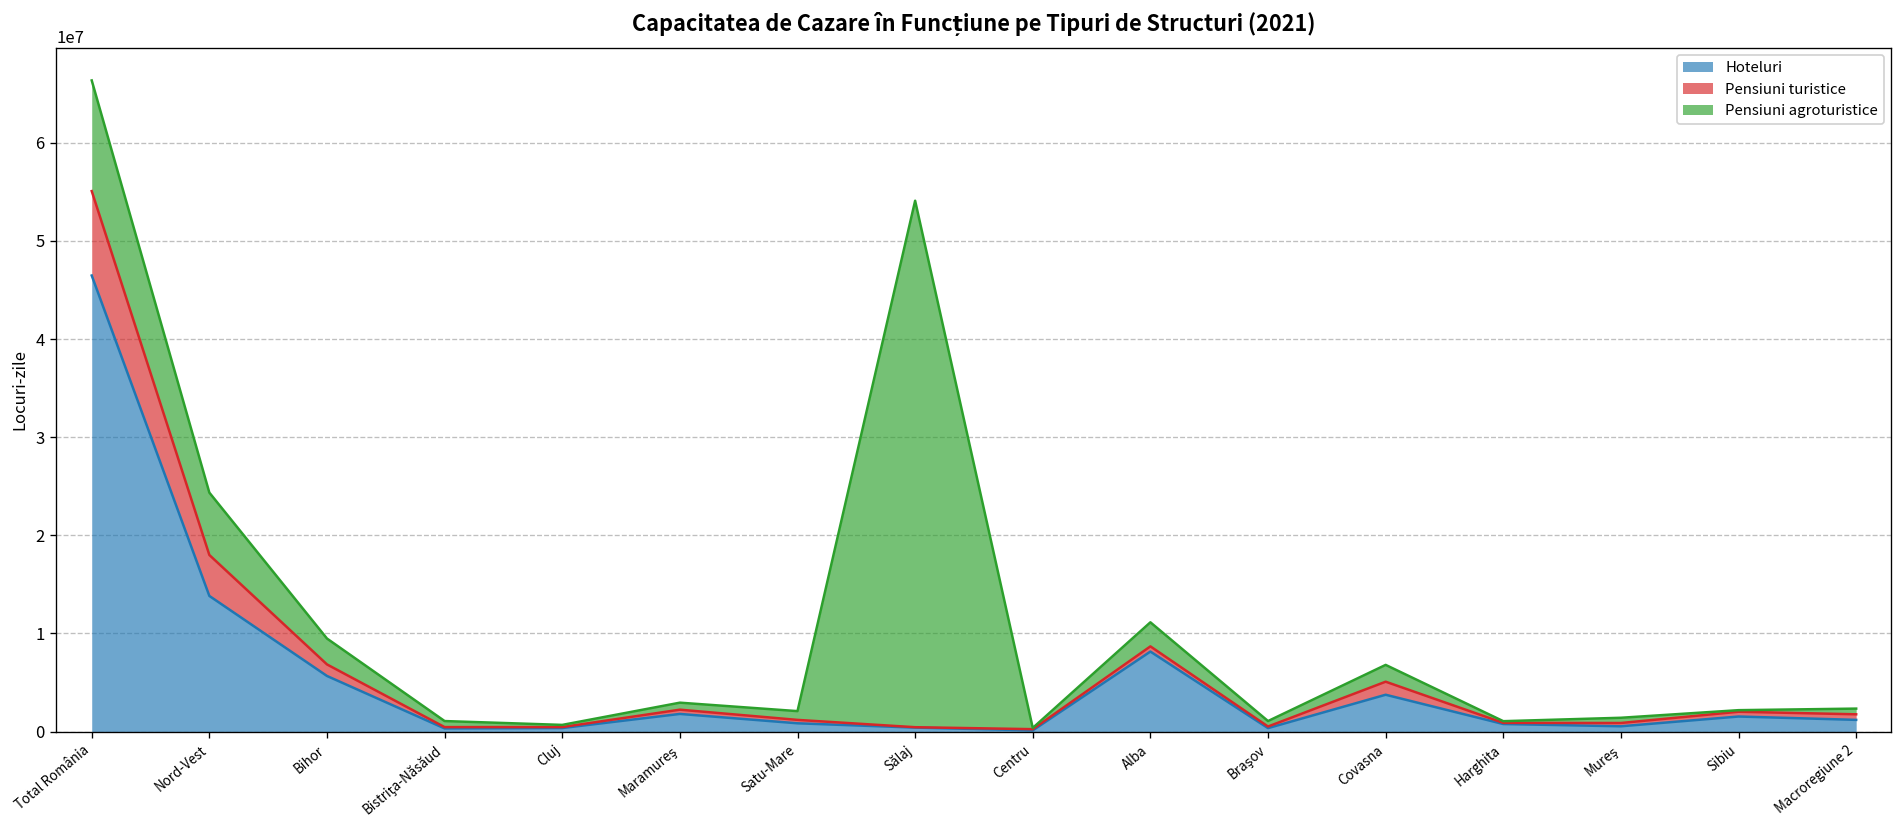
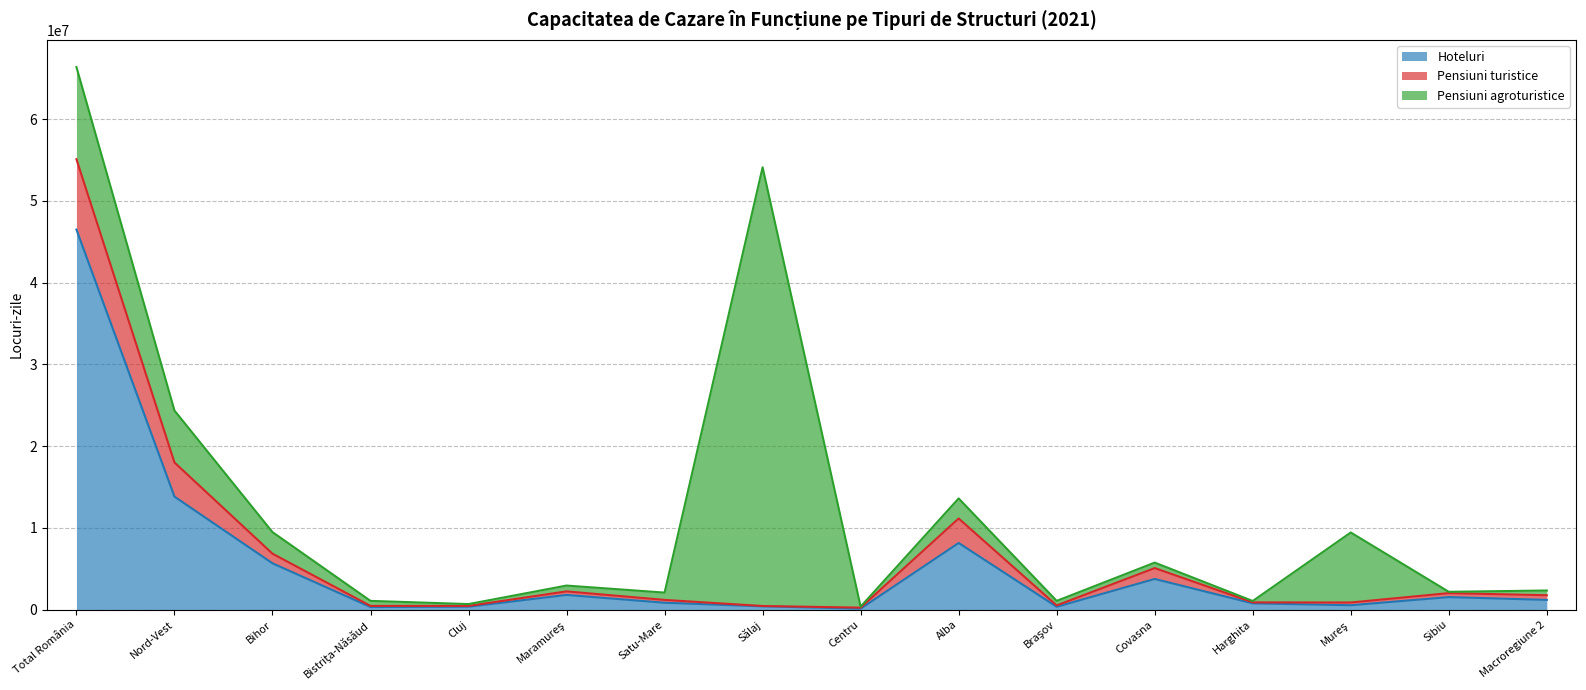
Pensiuni turistice, Alba: 1000000 -> 3000000
Pensiuni agroturistice, Covasna: 2000000 -> 1000000
Pensiuni agroturistice, Mureş: 1000000 -> 9000000
